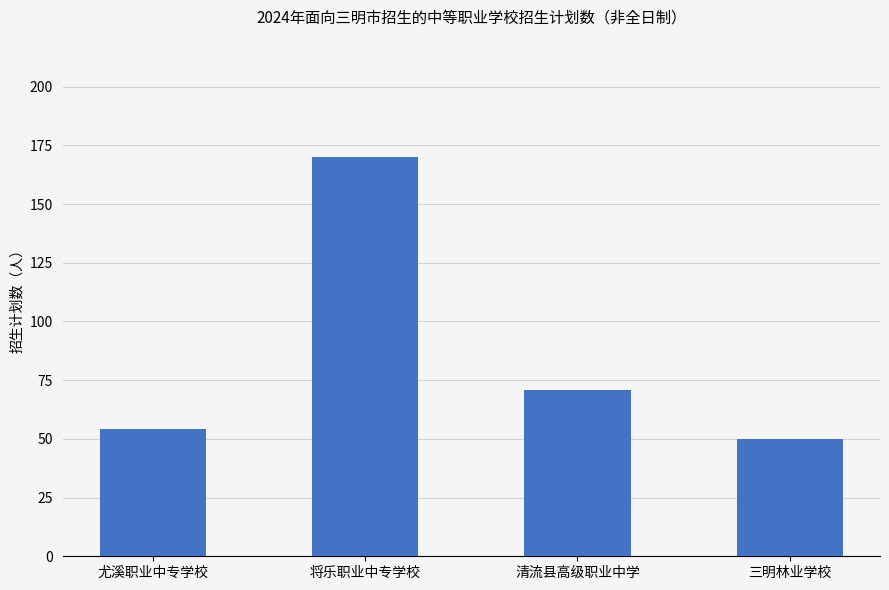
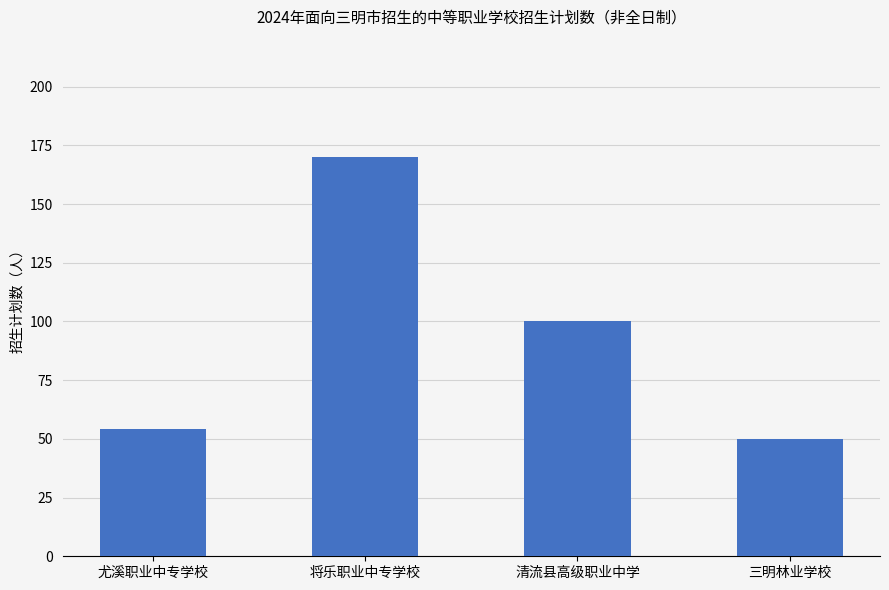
清流县高级职业中学: 71 -> 100
